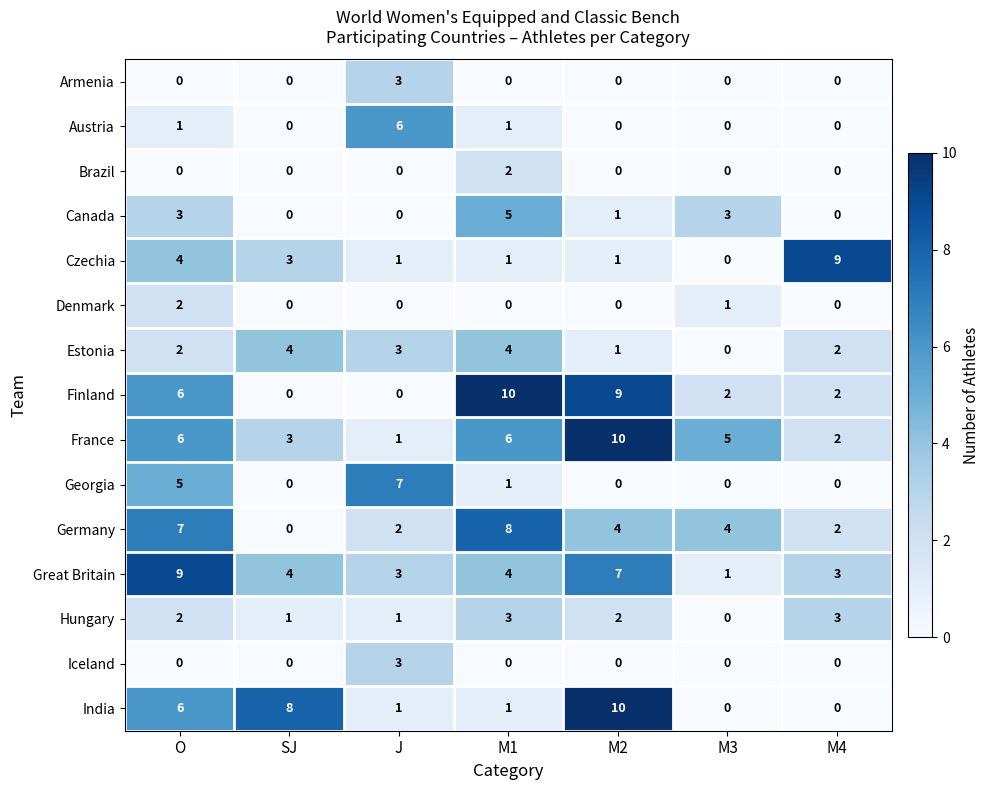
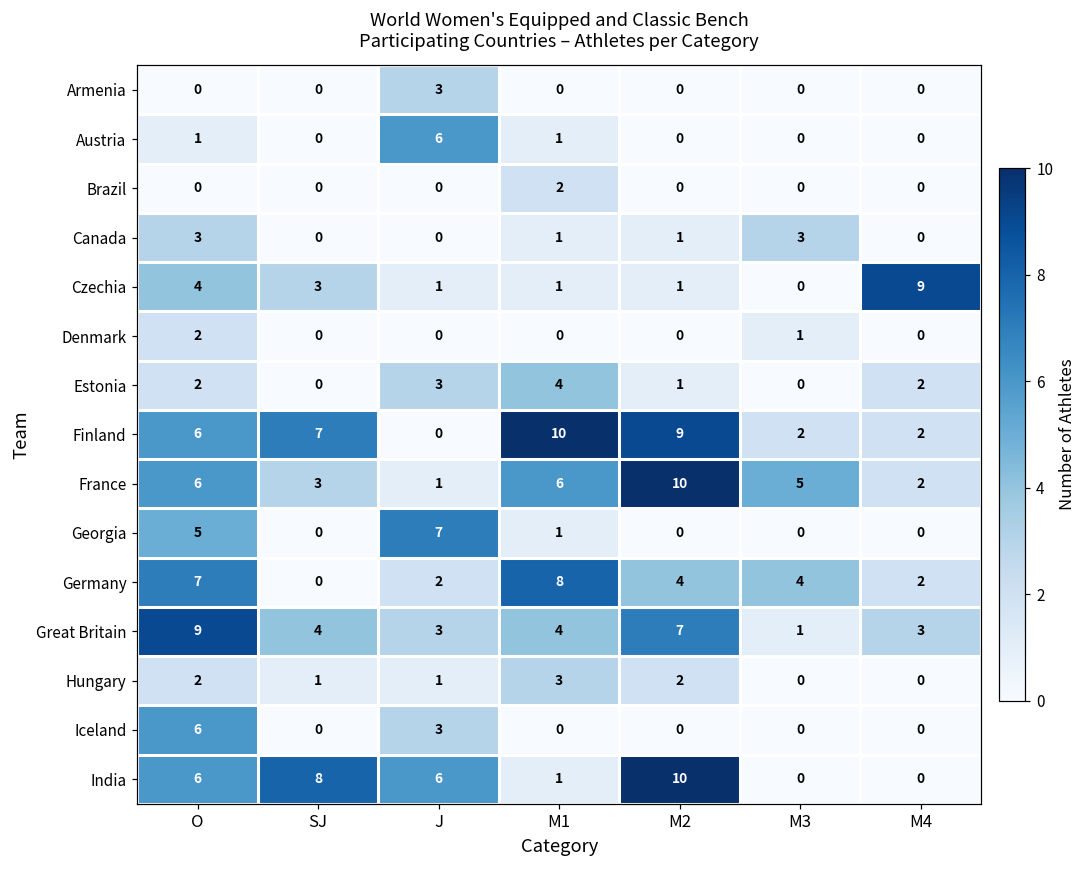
Canada, M1: 5 -> 1
Estonia, SJ: 4 -> 0
Finland, SJ: 0 -> 7
Hungary, M4: 3 -> 0
Iceland, O: 0 -> 6
India, J: 1 -> 6
